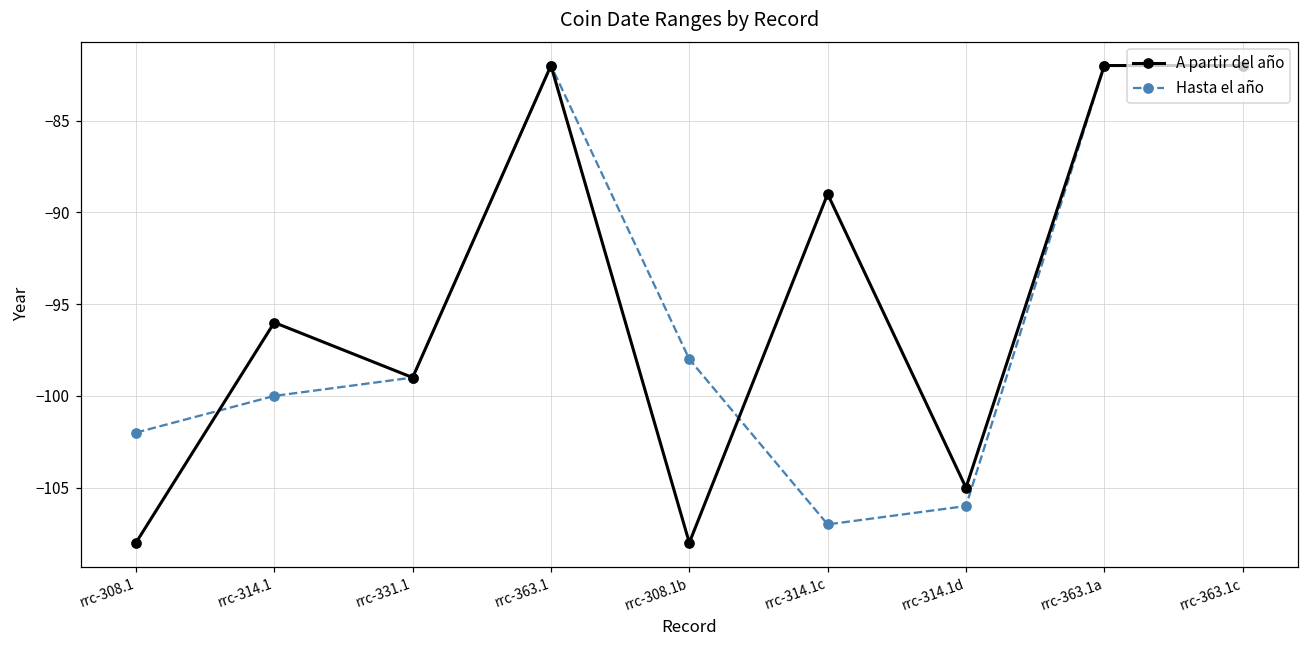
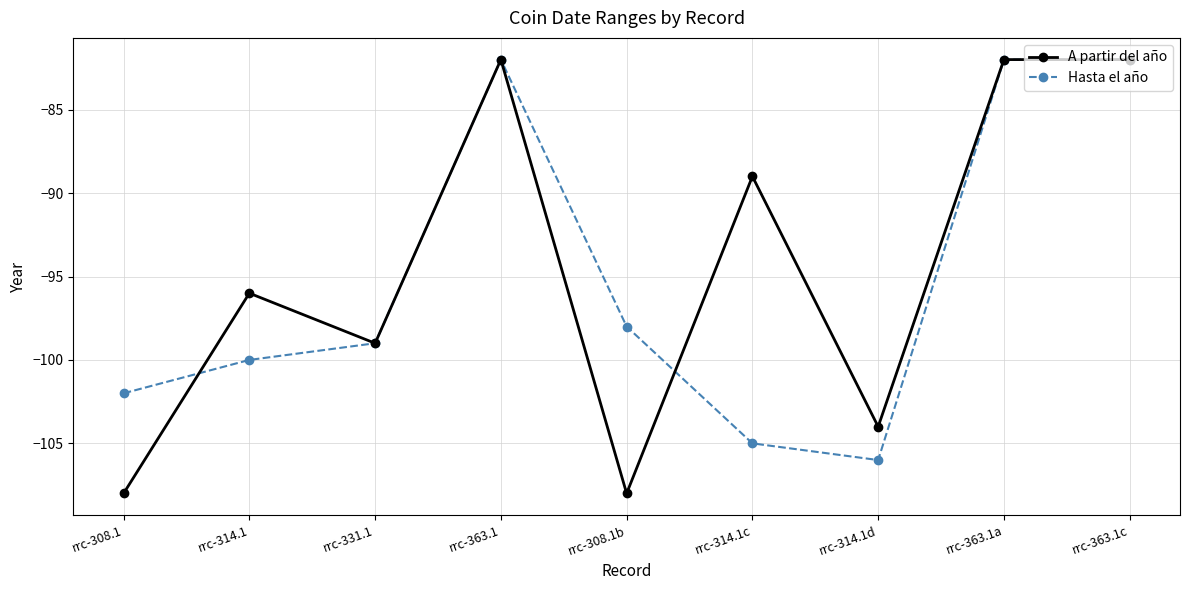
Hasta el año, rrc-314.1c: -107 -> -105
A partir del año, rrc-314.1d: -105 -> -104
